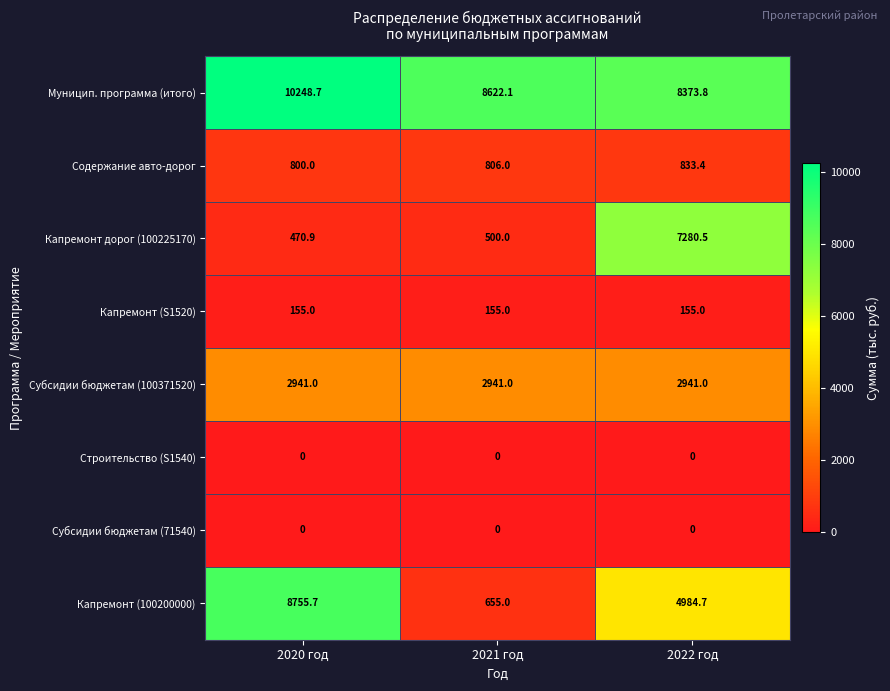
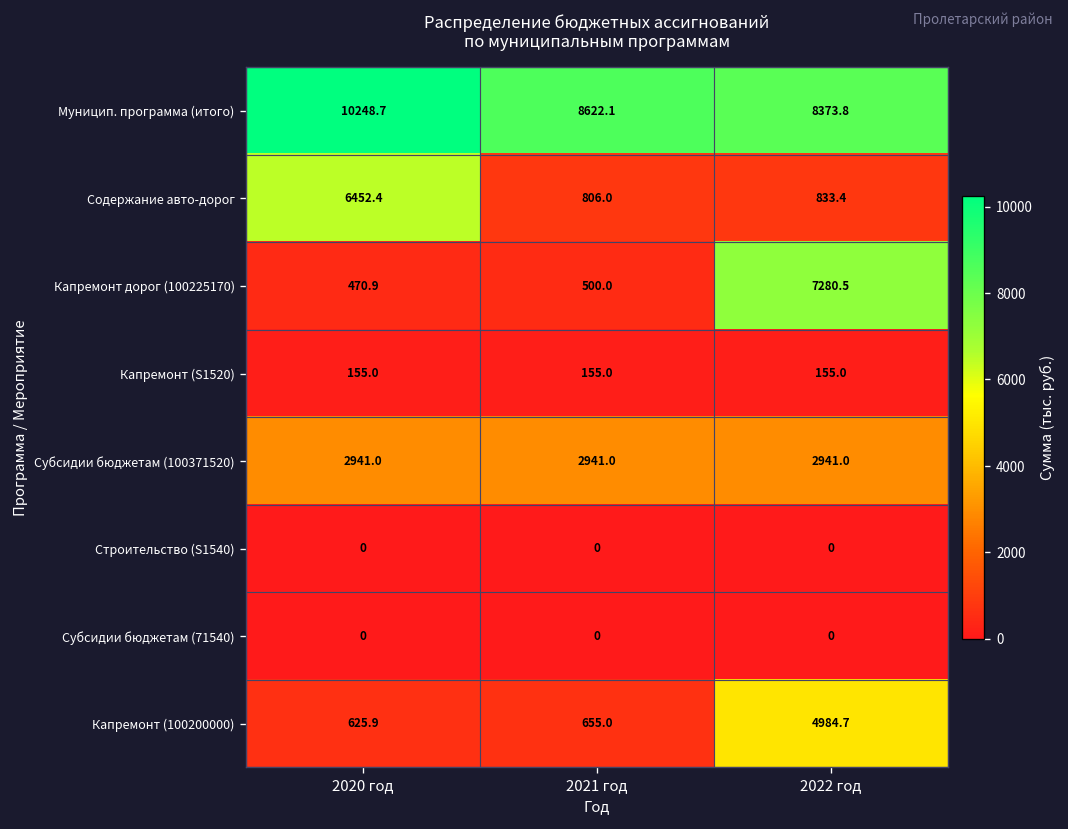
Содержание авто-дорог, 2020 год: 800.0 -> 6452.4
Капремонт (100200000), 2020 год: 8755.7 -> 625.9
